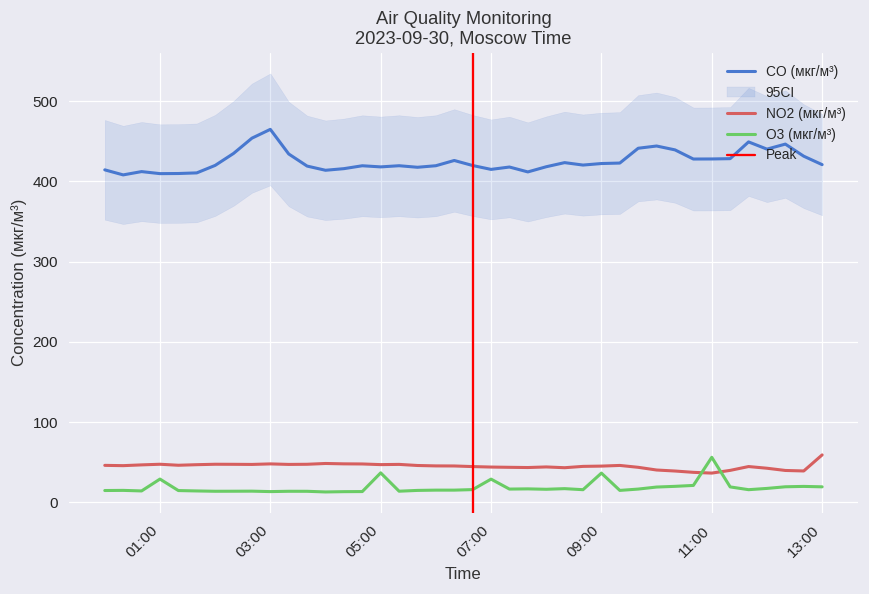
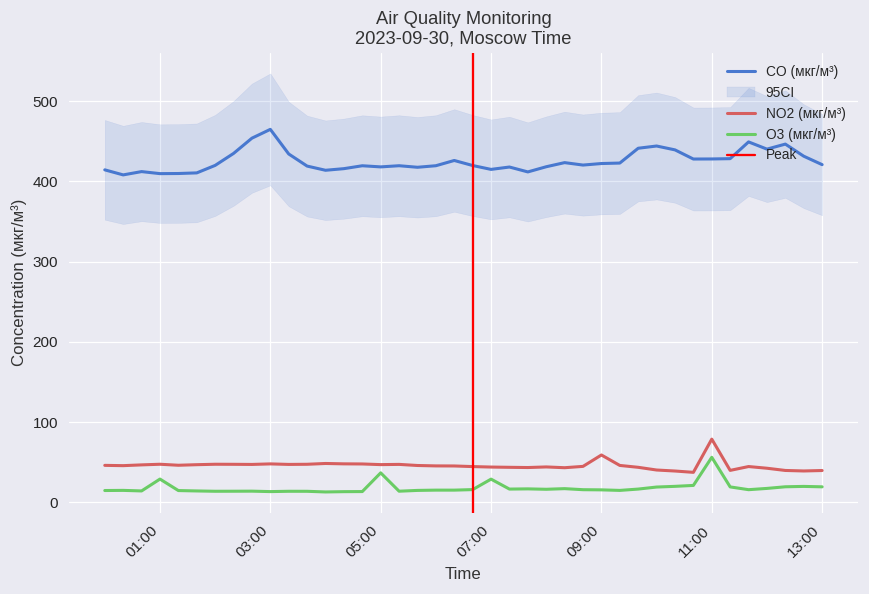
NO2 (мкг/м³), 09:00: 50 -> 60
O3 (мкг/м³), 09:00: 40 -> 20
NO2 (мкг/м³), 11:00: 40 -> 80
NO2 (мкг/м³), 13:00: 60 -> 40
